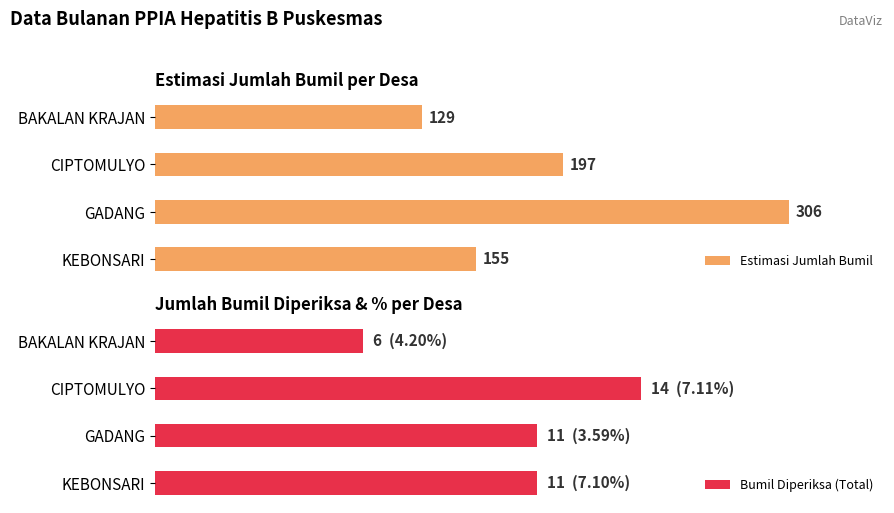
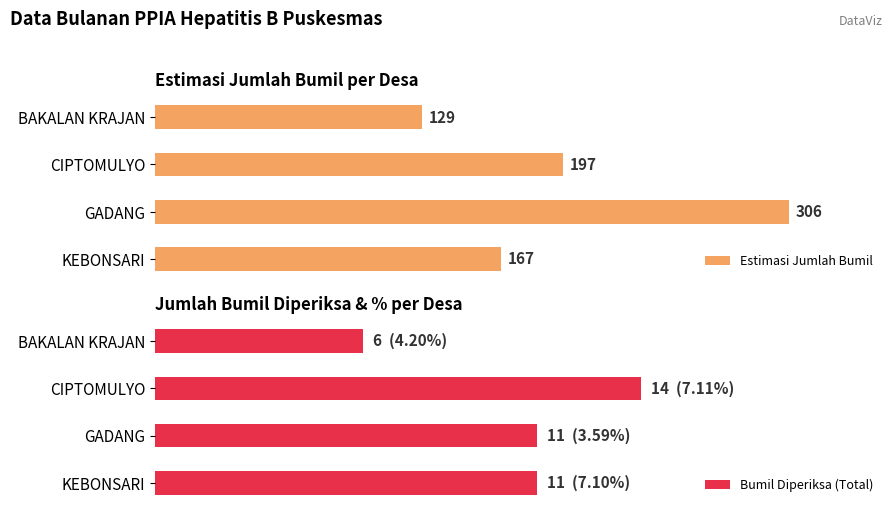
Estimasi Jumlah Bumil per Desa, KEBONSARI: 155 -> 167
